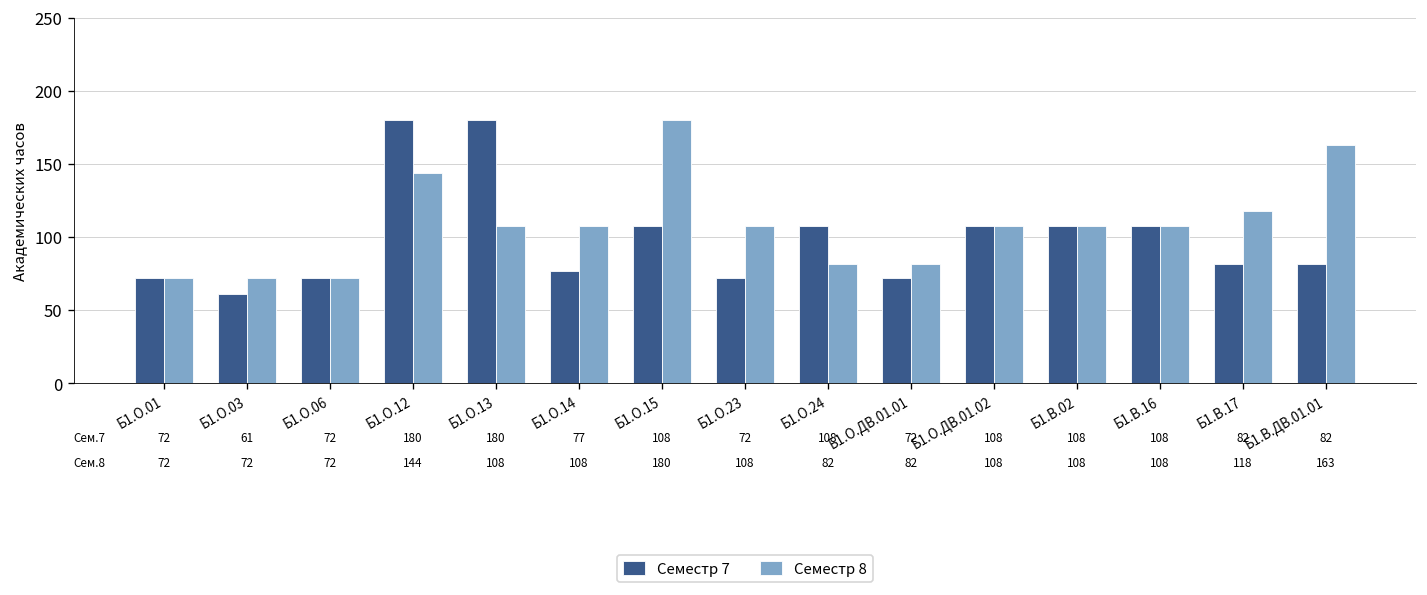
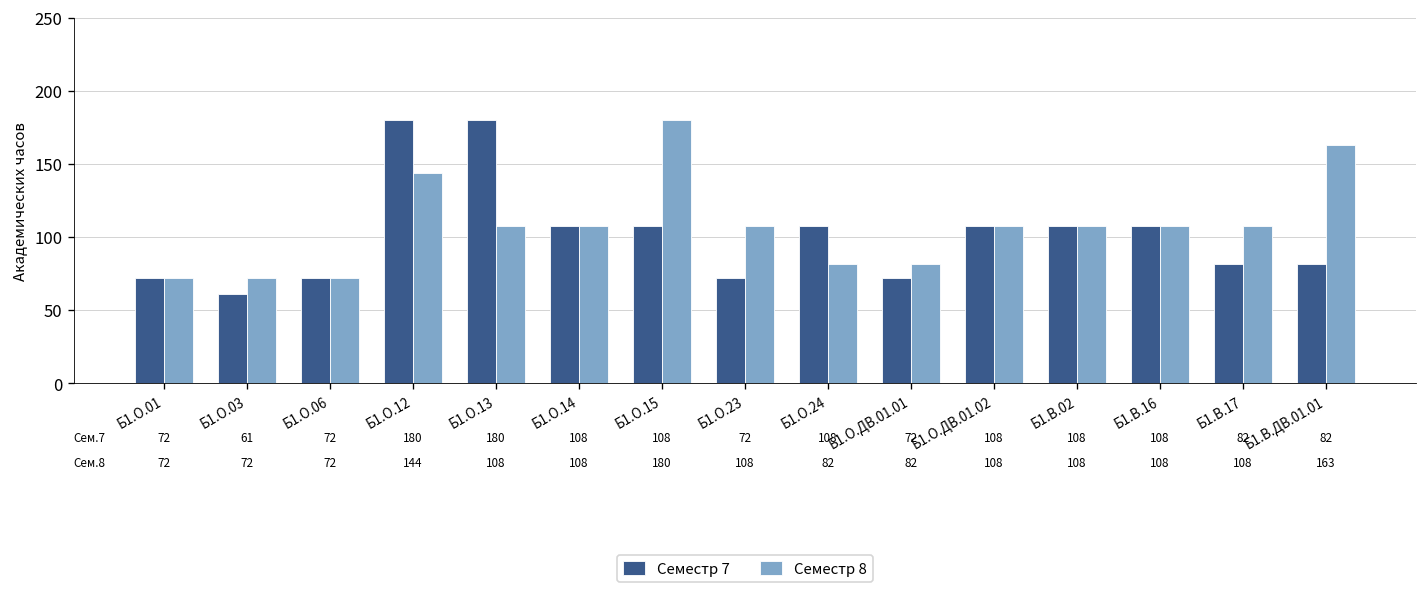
Семестр 7, Б1.О.14: 77 -> 108
Семестр 8, Б1.В.17: 118 -> 108
